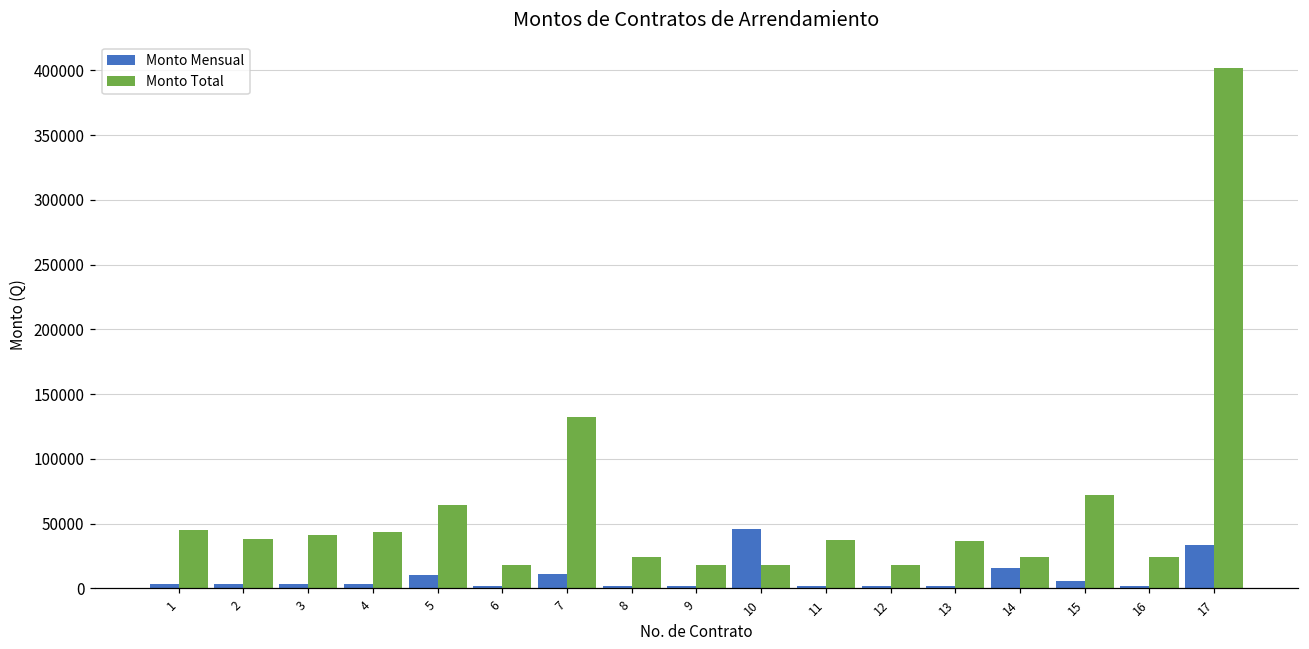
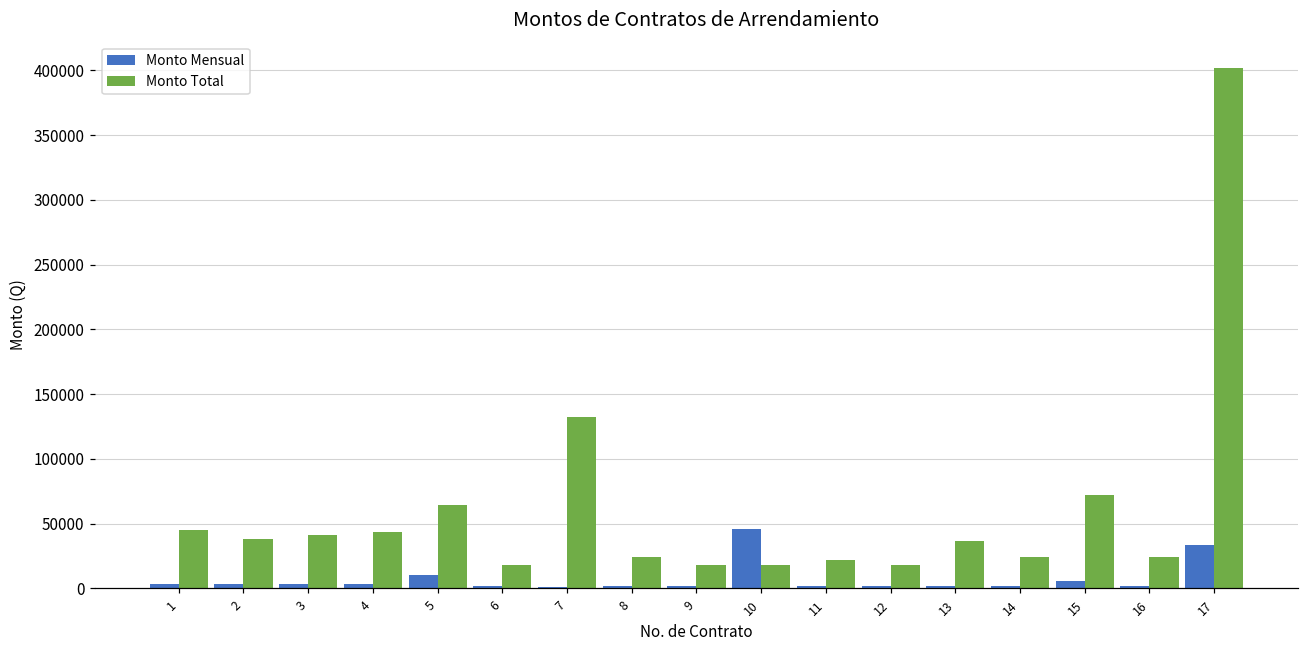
Monto Mensual, 7: 11000 -> 1000
Monto Total, 11: 37000 -> 22000
Monto Mensual, 14: 16000 -> 2000
